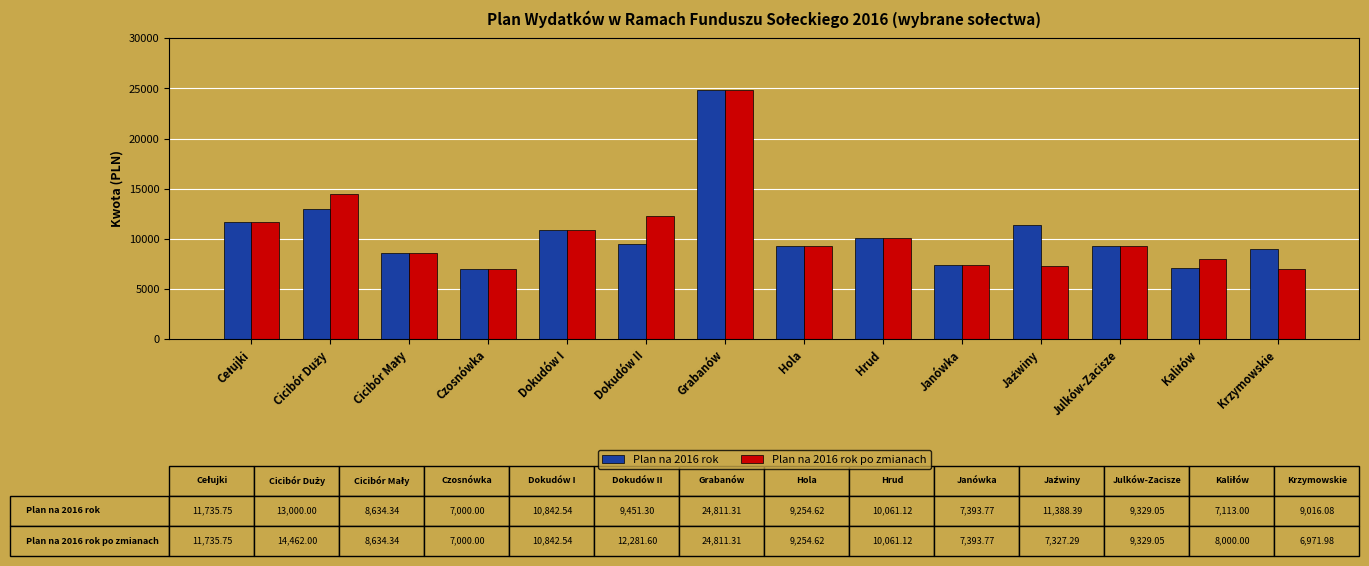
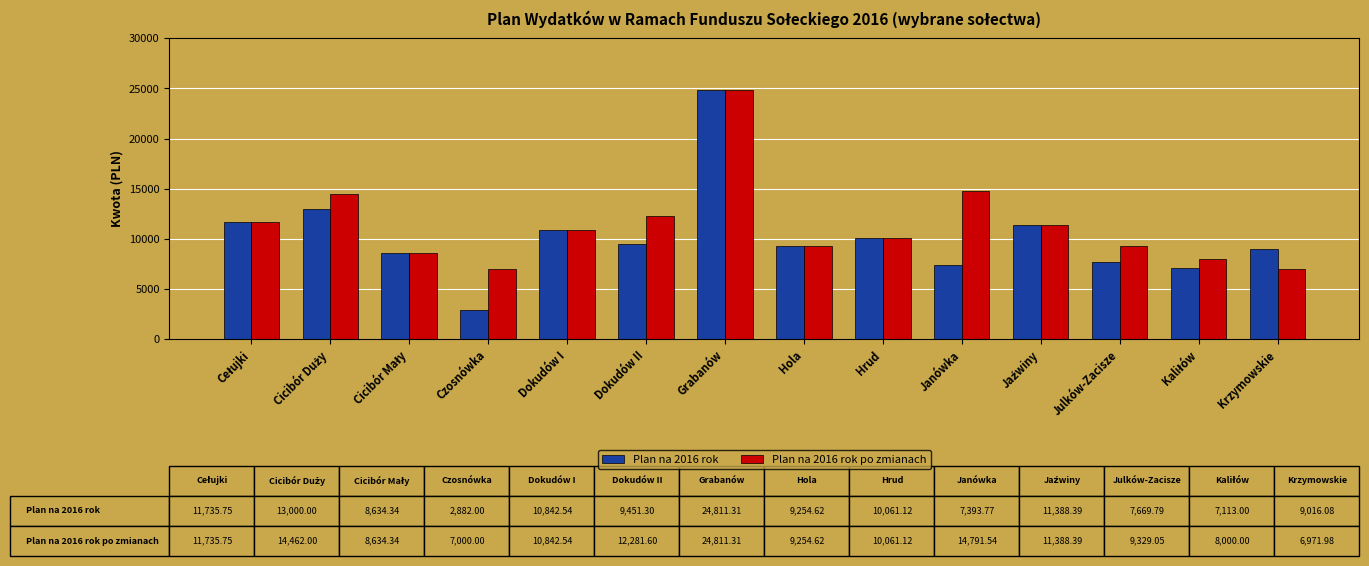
Plan na 2016 rok, Czosnówka: 7,000.00 -> 2,882.00
Plan na 2016 rok po zmianach, Janówka: 7,393.77 -> 14,791.54
Plan na 2016 rok po zmianach, Jaźwiny: 7,327.29 -> 11,388.39
Plan na 2016 rok, Julków-Zacisze: 9,329.05 -> 7,669.79
